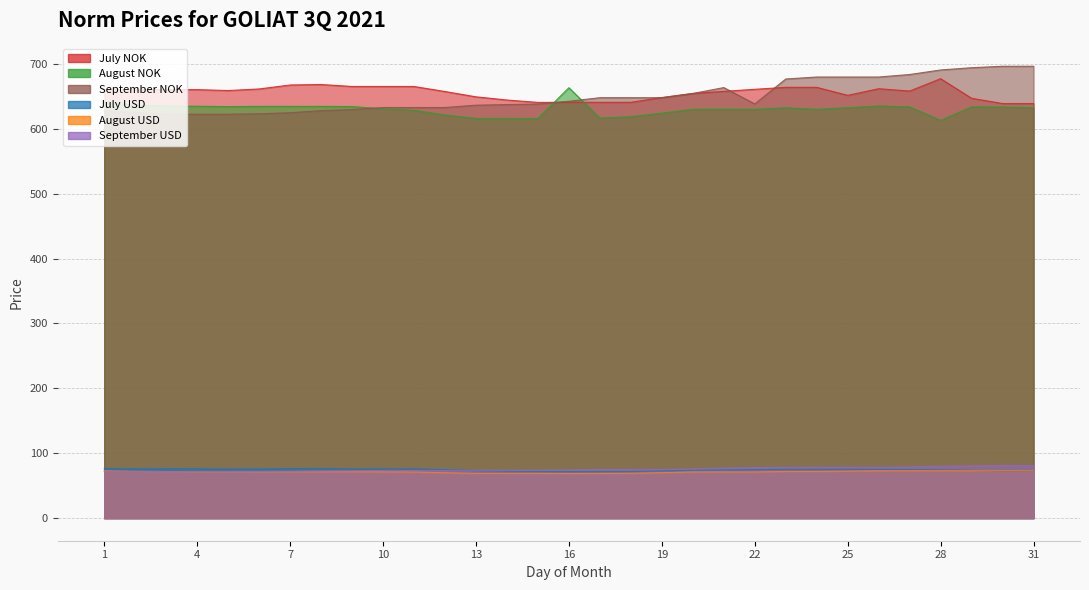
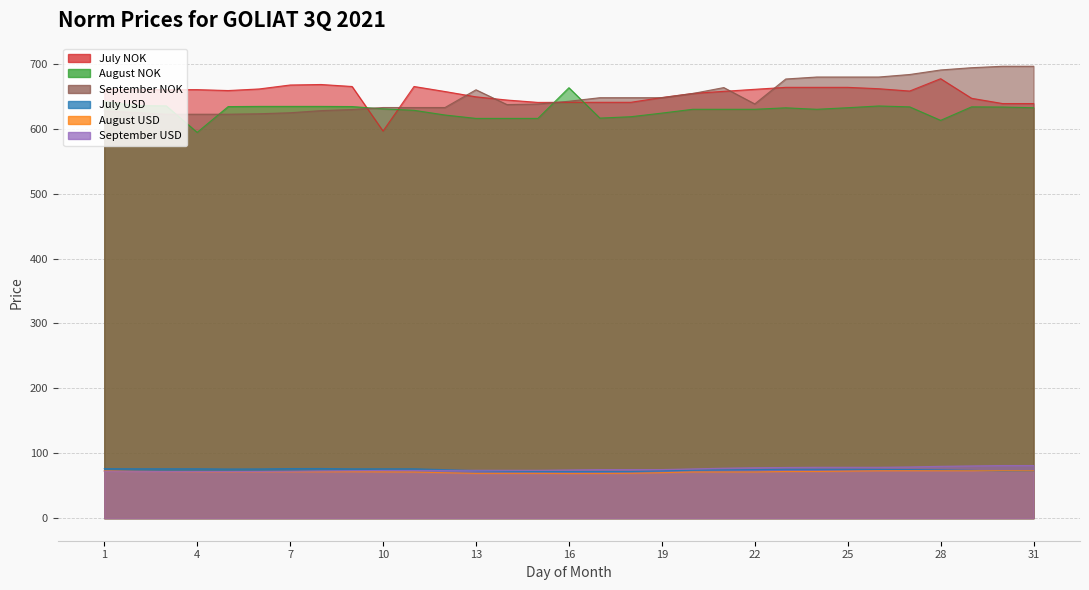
August NOK, 4: 630 -> 590
July NOK, 10: 670 -> 600
September NOK, 13: 640 -> 660
July NOK, 25: 650 -> 660
